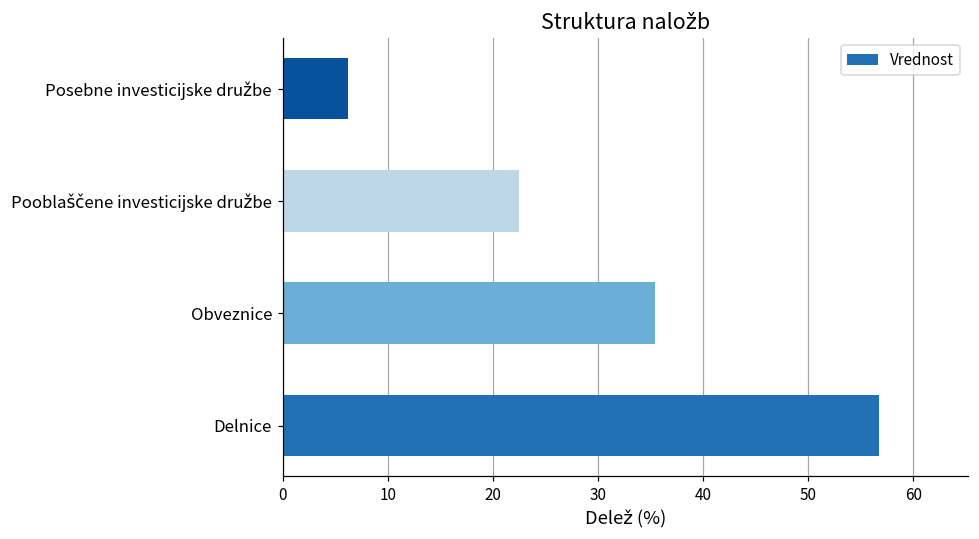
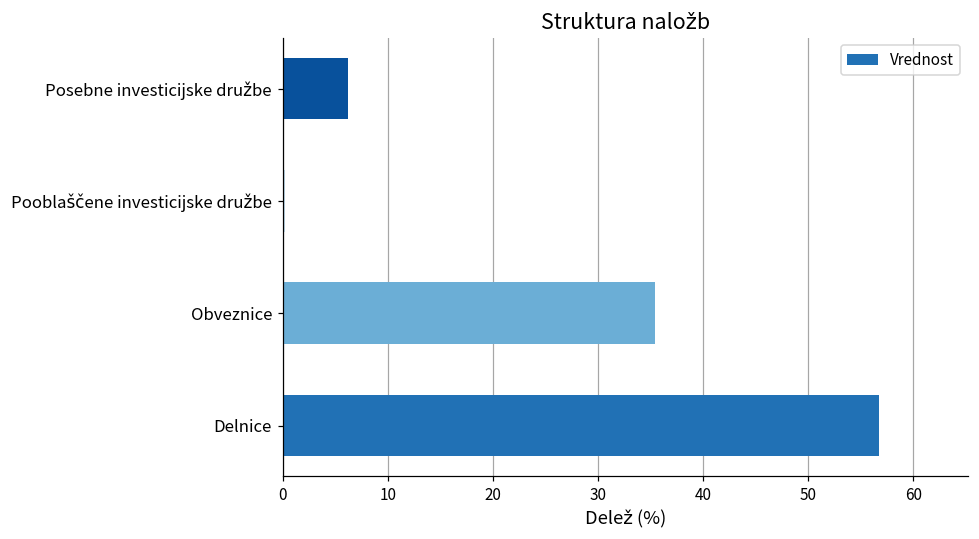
Pooblaščene investicijske družbe: 22 -> 0
